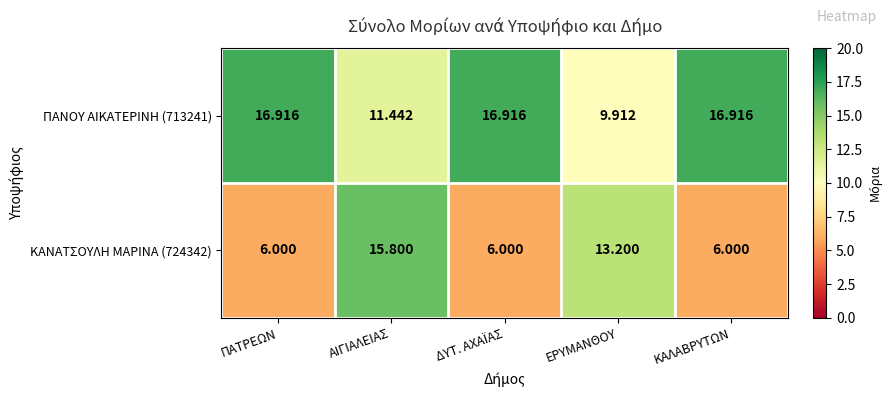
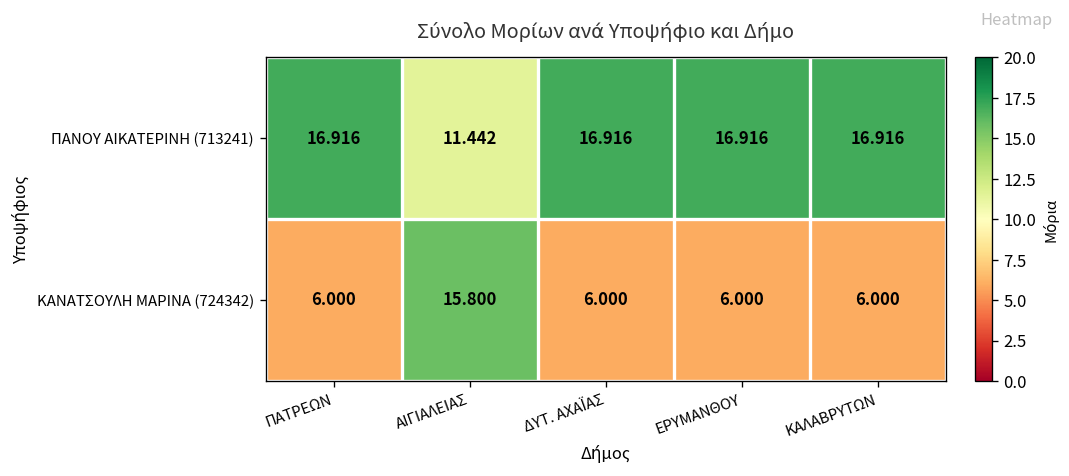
ΠΑΝΟΥ ΑΙΚΑΤΕΡΙΝΗ (713241), ΕΡΥΜΑΝΘΟΥ: 9.912 -> 16.916
ΚΑΝΑΤΣΟΥΛΗ ΜΑΡΙΝΑ (724342), ΕΡΥΜΑΝΘΟΥ: 13.200 -> 6.000
